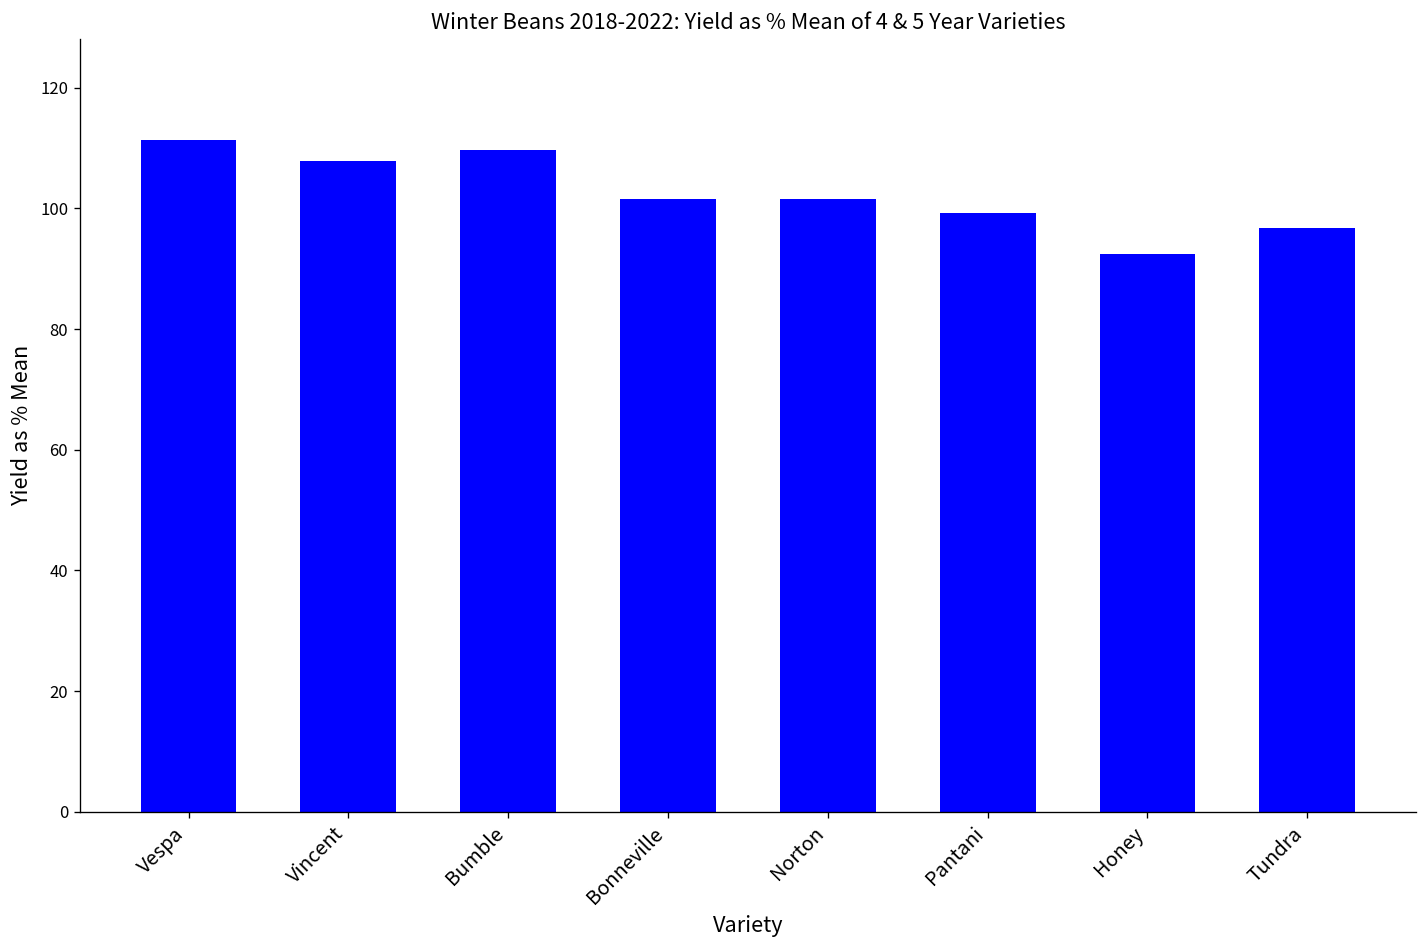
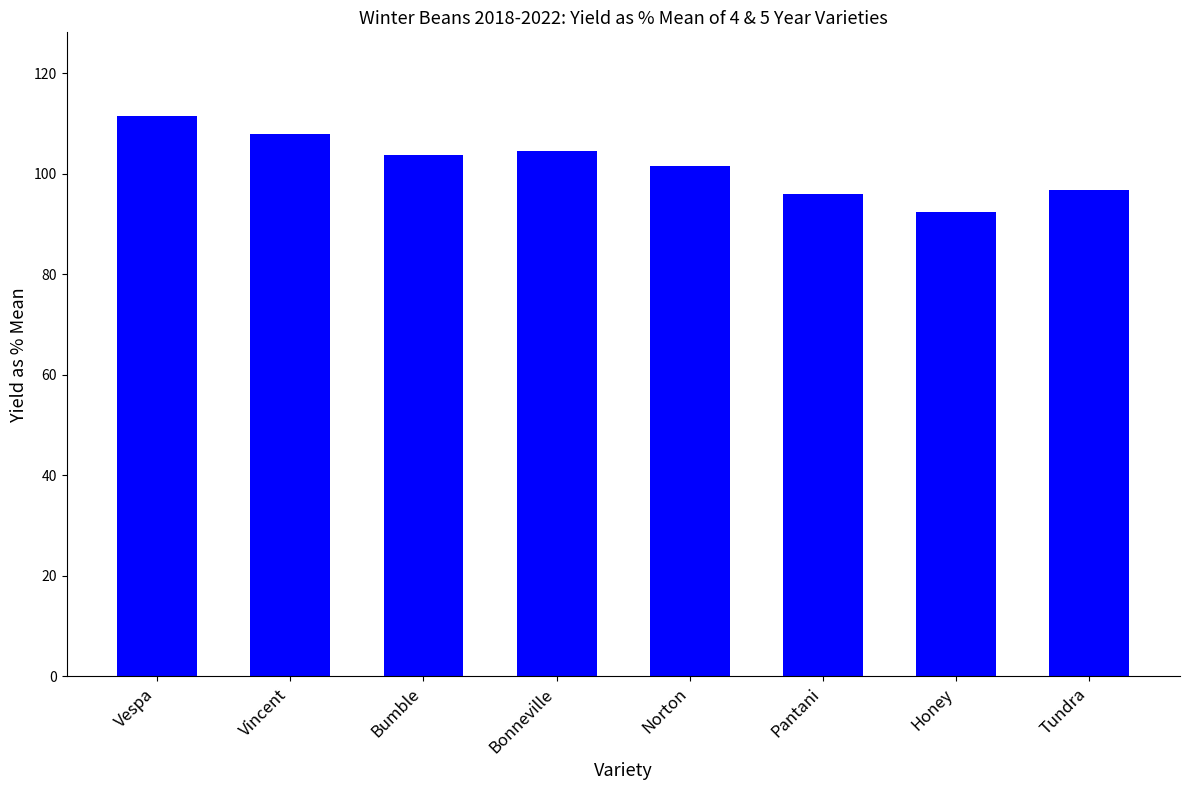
Bumble: 110 -> 104
Bonneville: 102 -> 105
Pantani: 99 -> 96
